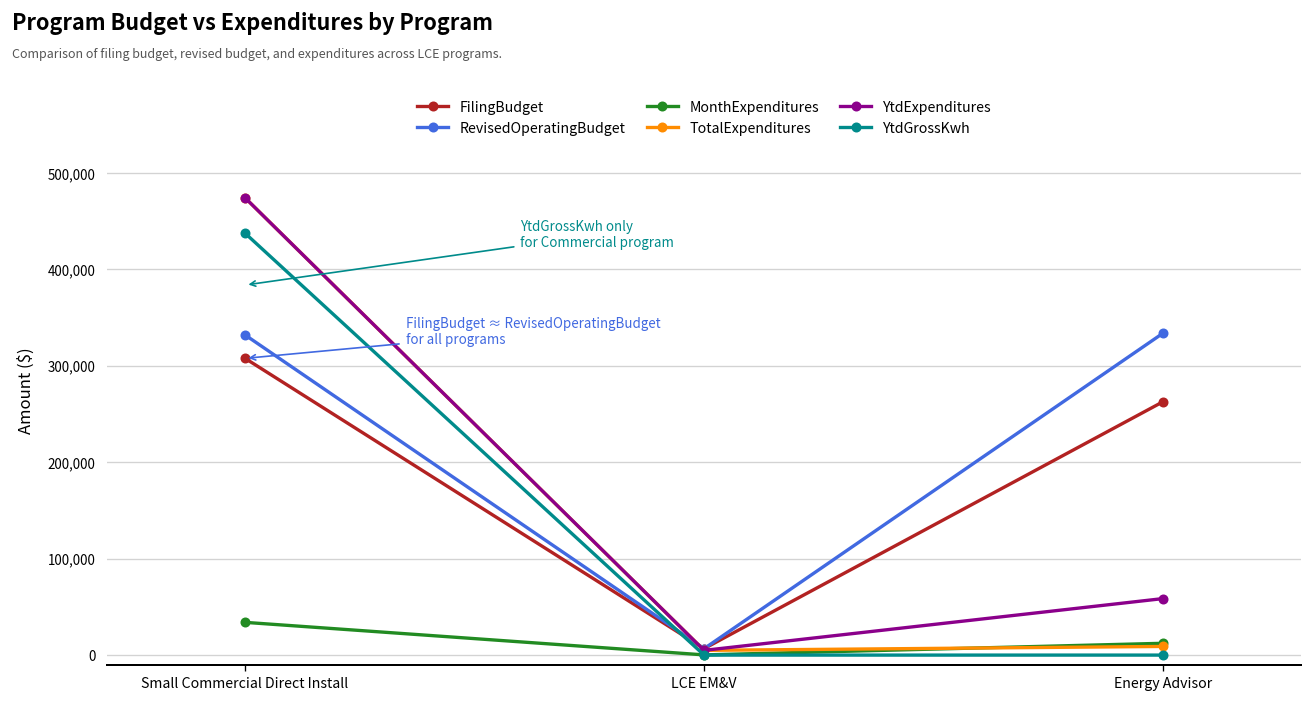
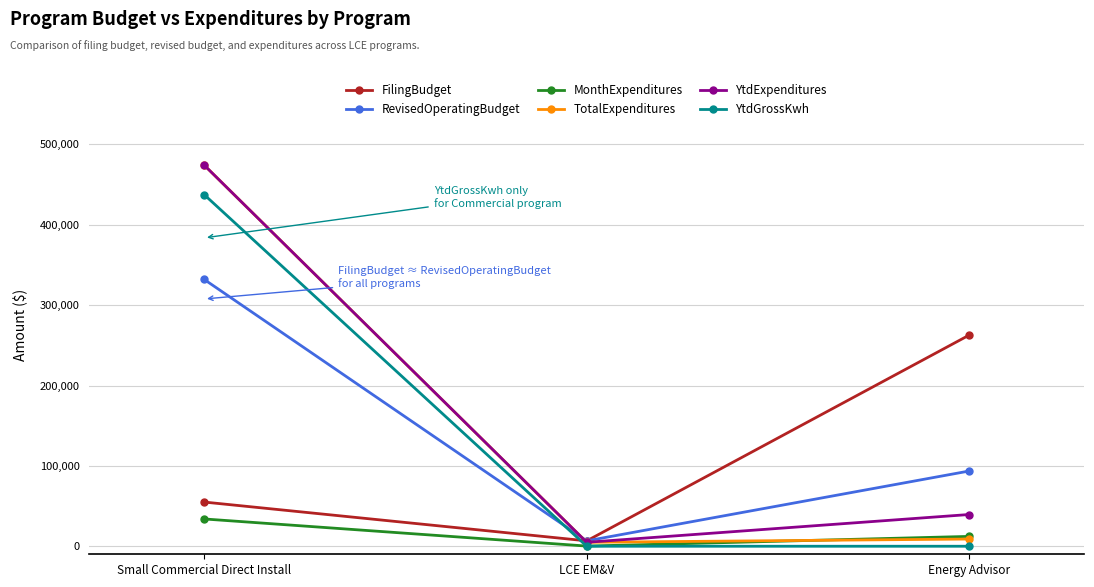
FilingBudget, Small Commercial Direct Install: 310,000 -> 50,000
RevisedOperatingBudget, Energy Advisor: 330,000 -> 90,000
YtdExpenditures, Energy Advisor: 60,000 -> 40,000
